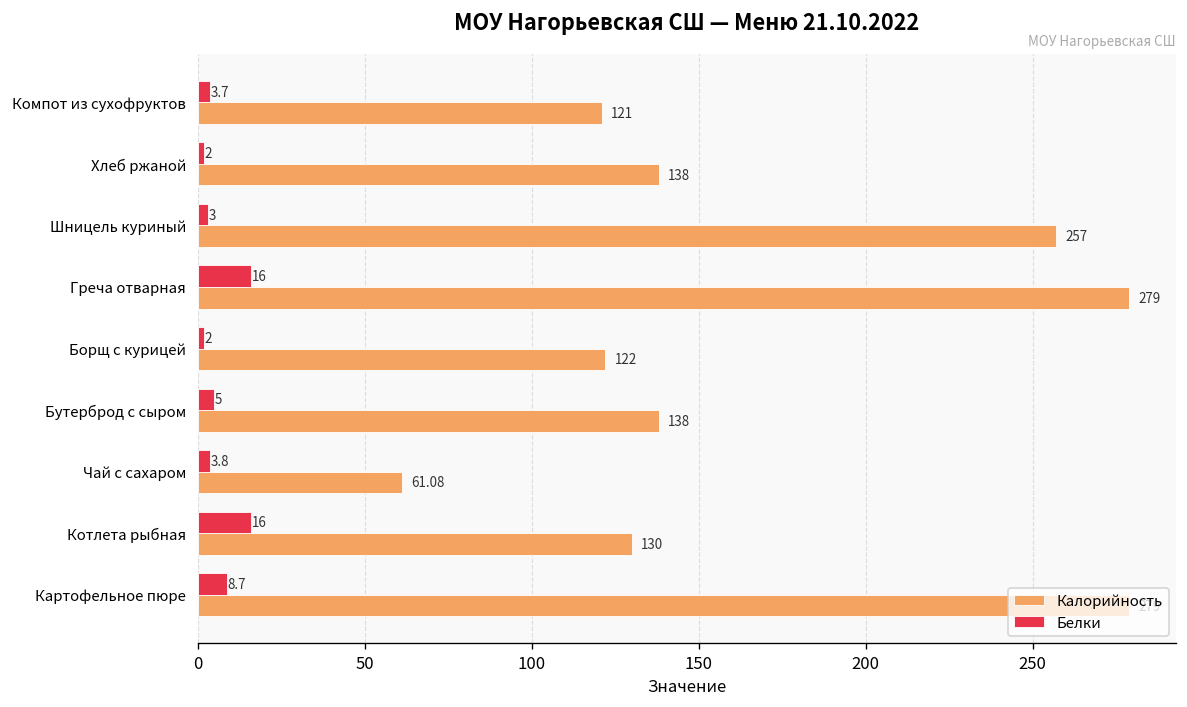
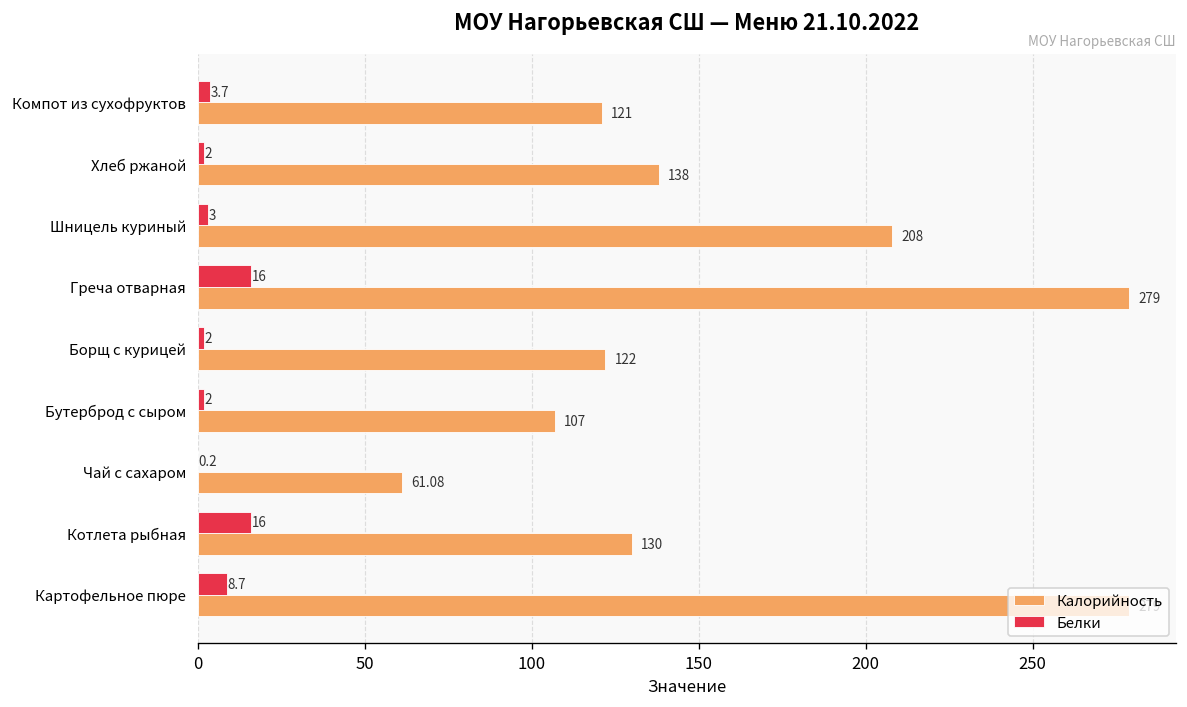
Калорийность, Шницель куриный: 257 -> 208
Белки, Бутерброд с сыром: 5 -> 2
Калорийность, Бутерброд с сыром: 138 -> 107
Белки, Чай с сахаром: 3.8 -> 0.2
